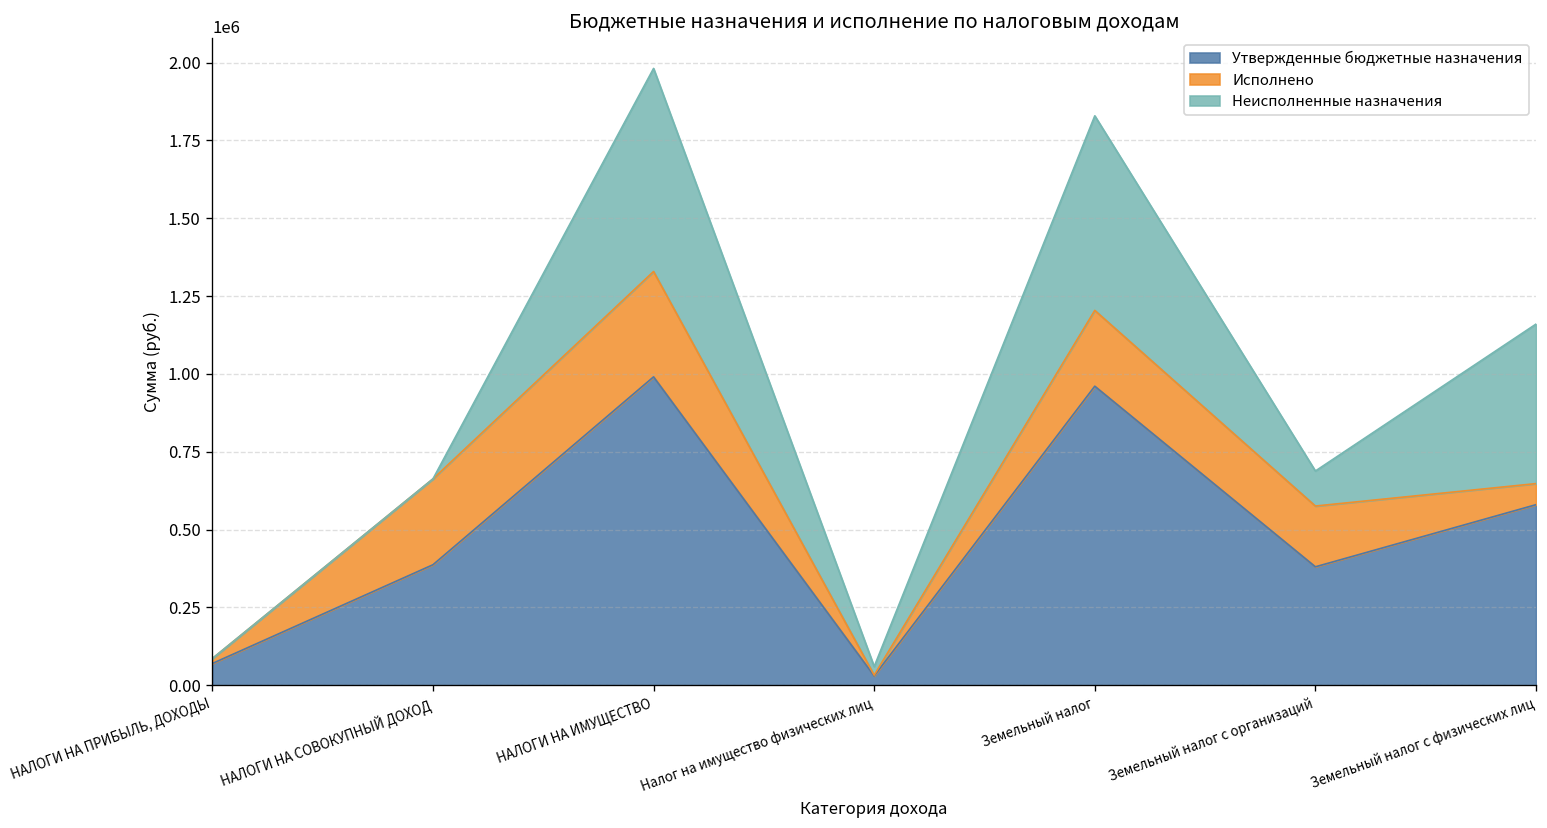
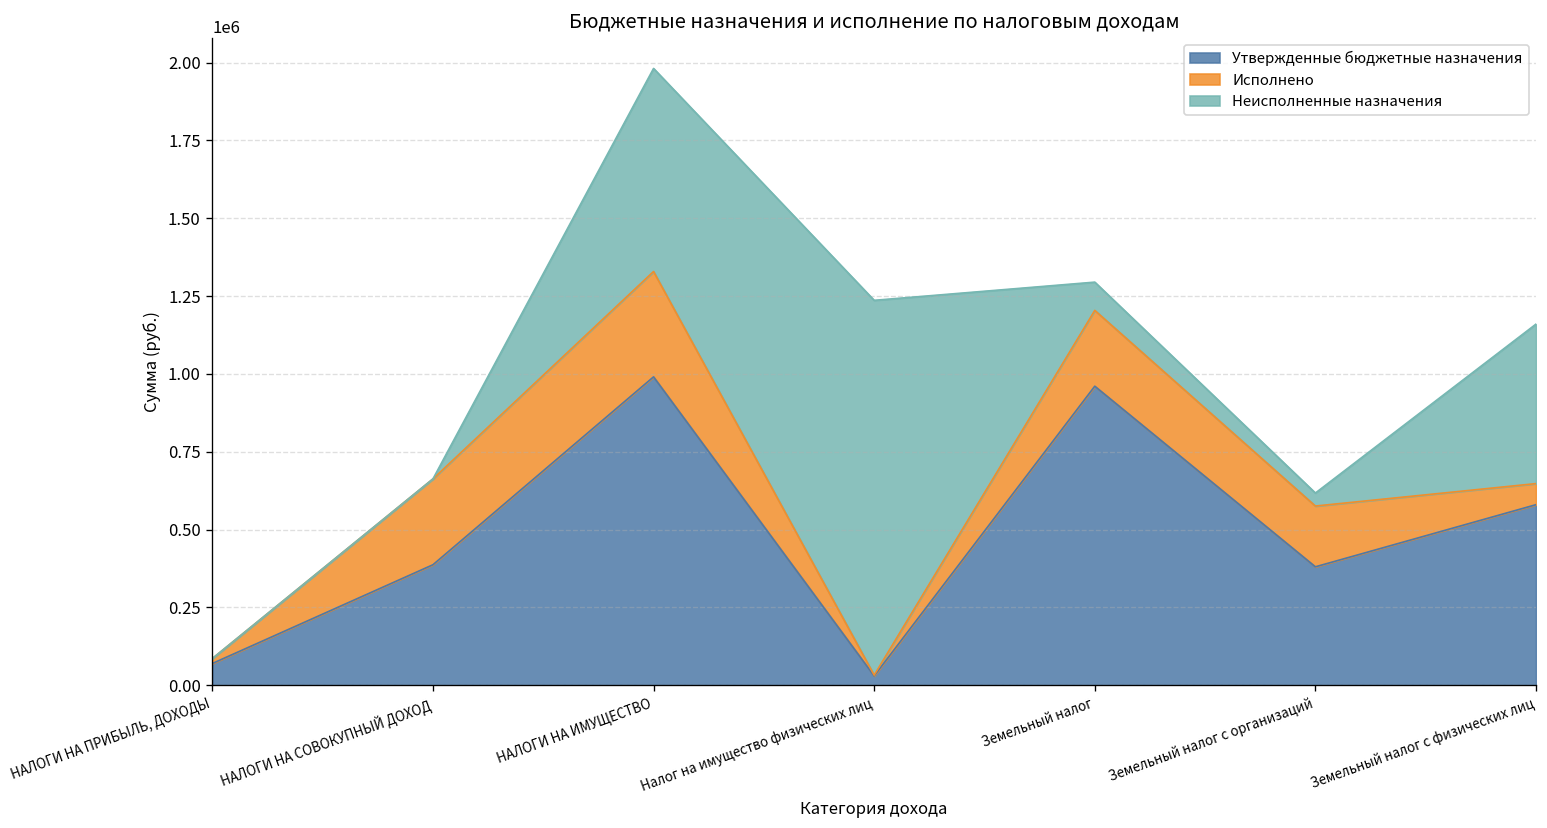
Неисполненные назначения, Налог на имущество физических лиц: 30000 -> 1200000
Неисполненные назначения, Земельный налог: 620000 -> 90000
Неисполненные назначения, Земельный налог с организаций: 110000 -> 40000
